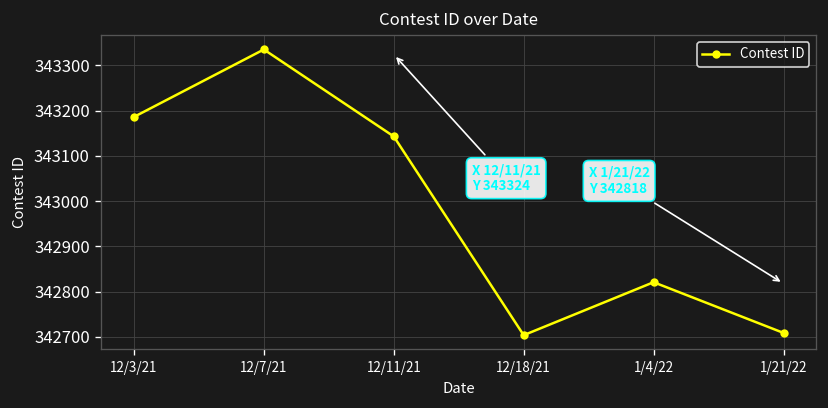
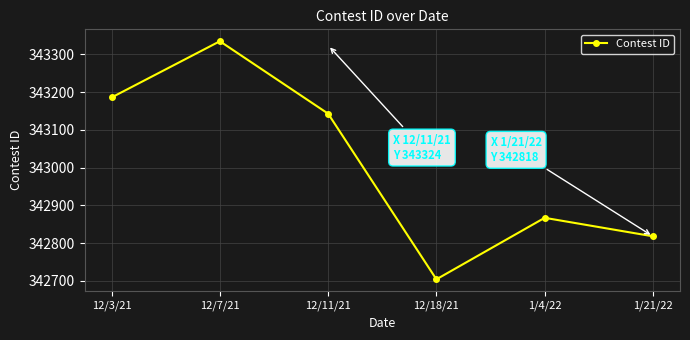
1/4/22: 342820 -> 342870
1/21/22: 342710 -> 342820
